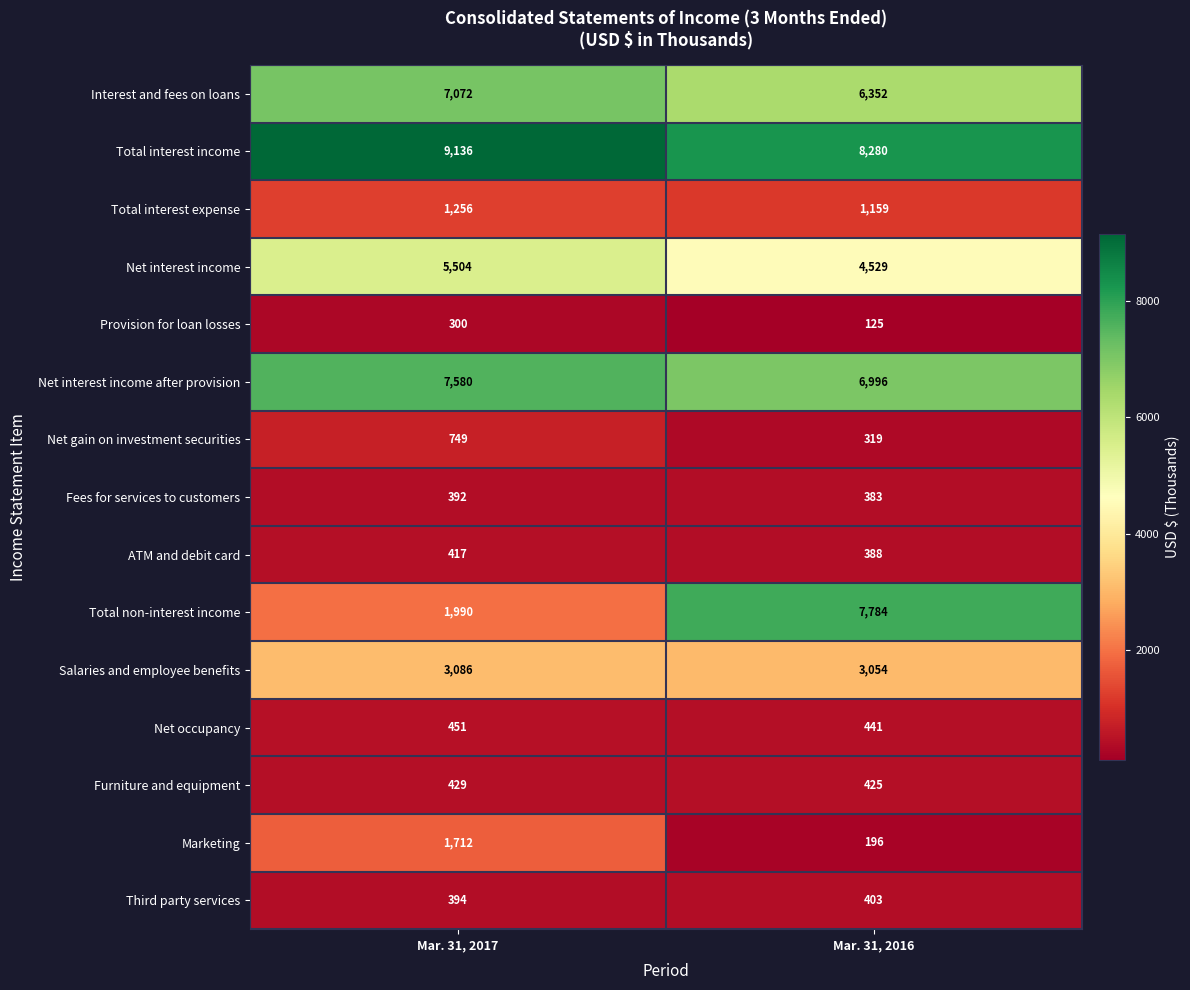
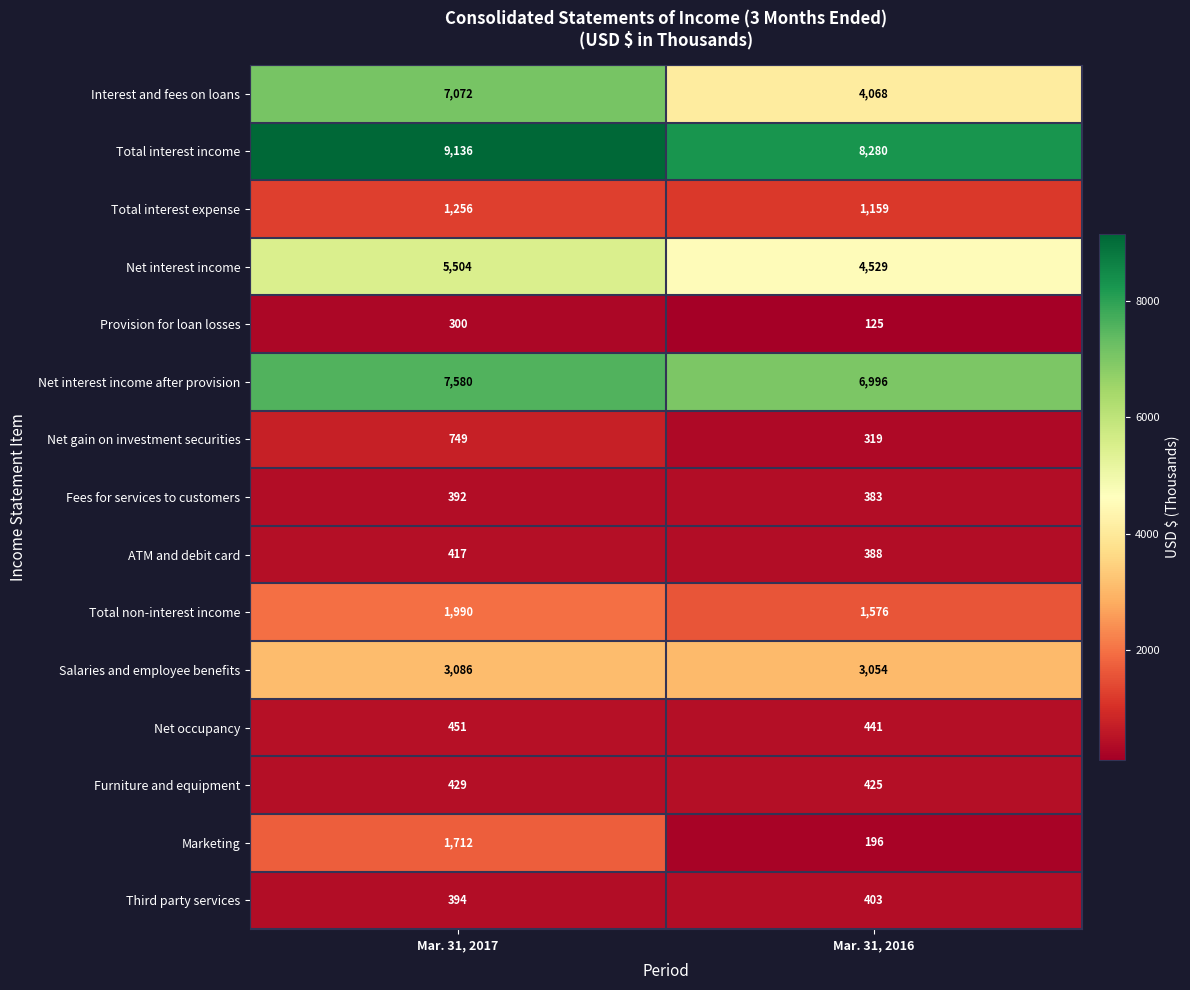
Interest and fees on loans, Mar. 31, 2016: 6,352 -> 4,068
Total non-interest income, Mar. 31, 2016: 7,784 -> 1,576
